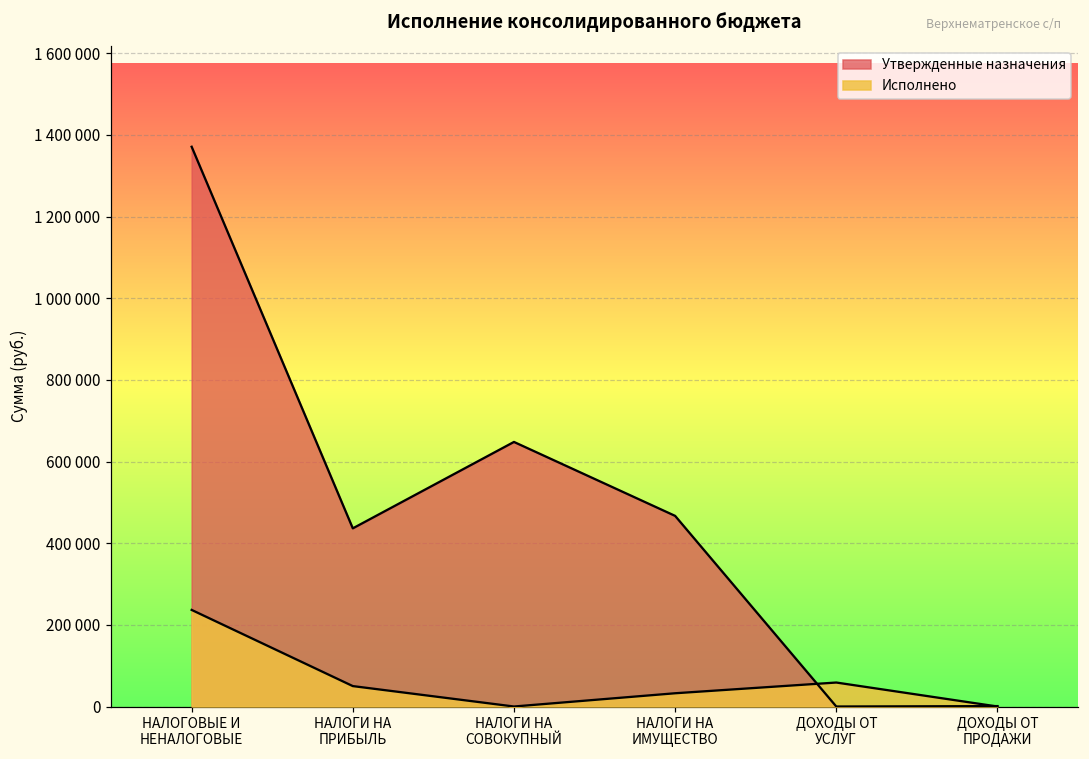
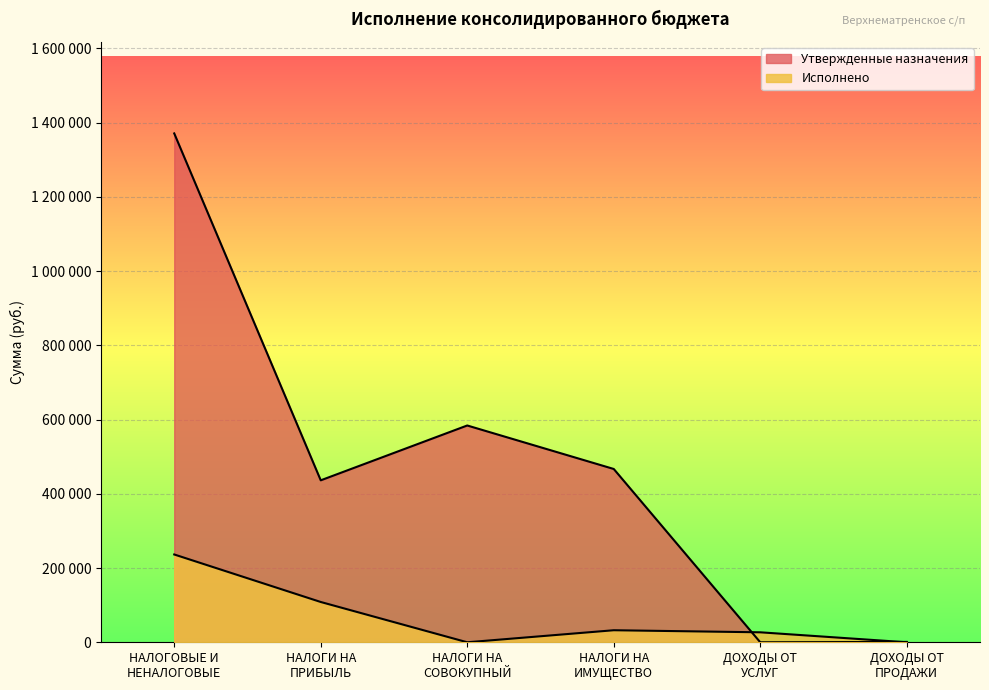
Исполнено, НАЛОГИ НА ПРИБЫЛЬ: 50000 -> 110000
Утвержденные назначения, НАЛОГИ НА СОВОКУПНЫЙ: 650000 -> 580000
Исполнено, ДОХОДЫ ОТ УСЛУГ: 60000 -> 30000
